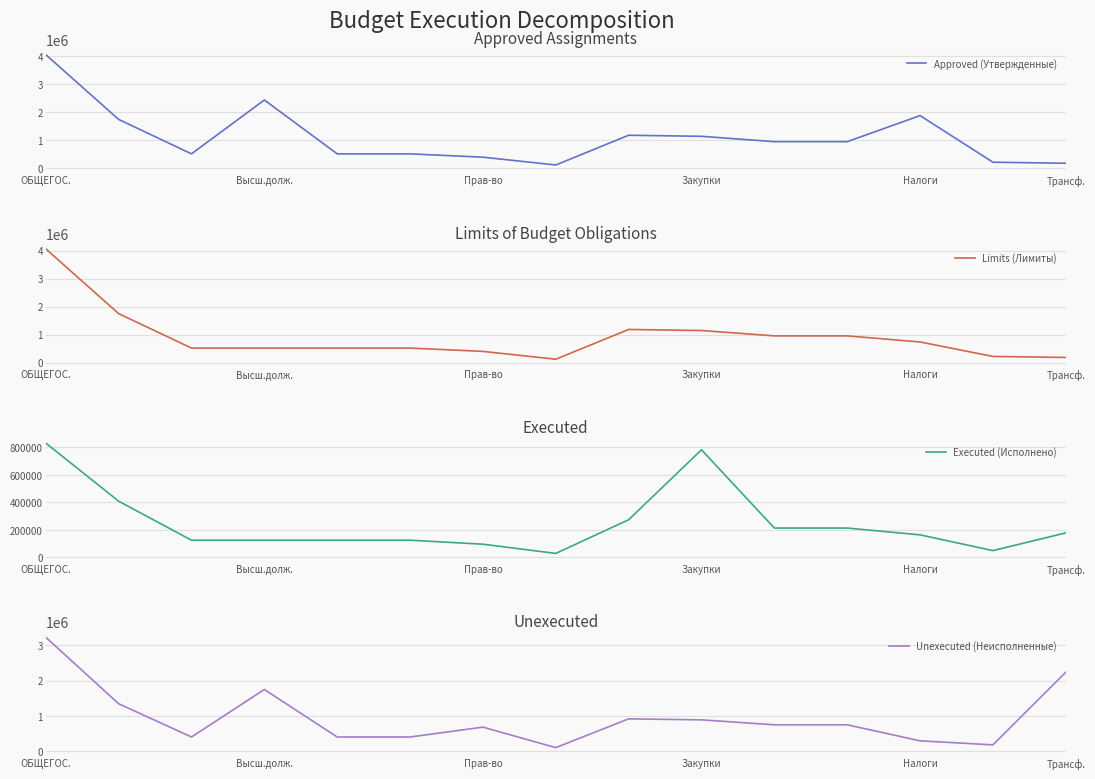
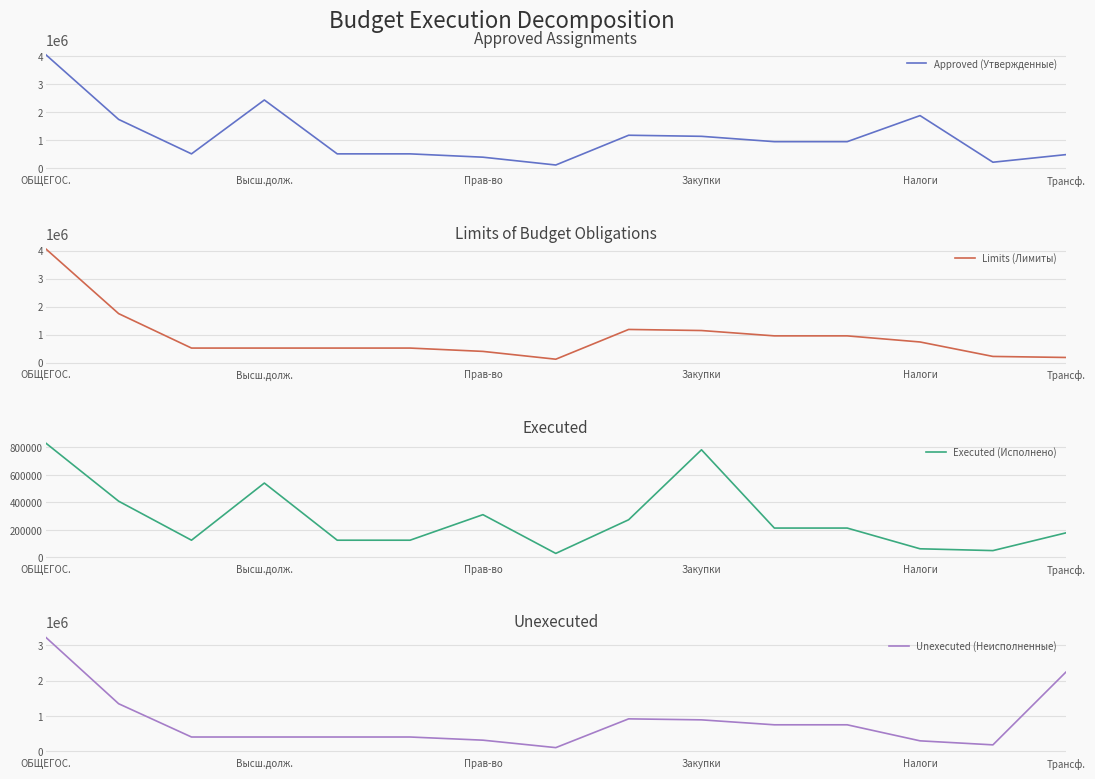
Approved Assignments, Трансф.: 200000 -> 500000
Executed, Высш.долж.: 120000 -> 540000
Executed, Прав-во: 100000 -> 310000
Executed, Налоги: 160000 -> 60000
Unexecuted, Высш.долж.: 1700000 -> 400000
Unexecuted, Прав-во: 700000 -> 300000
